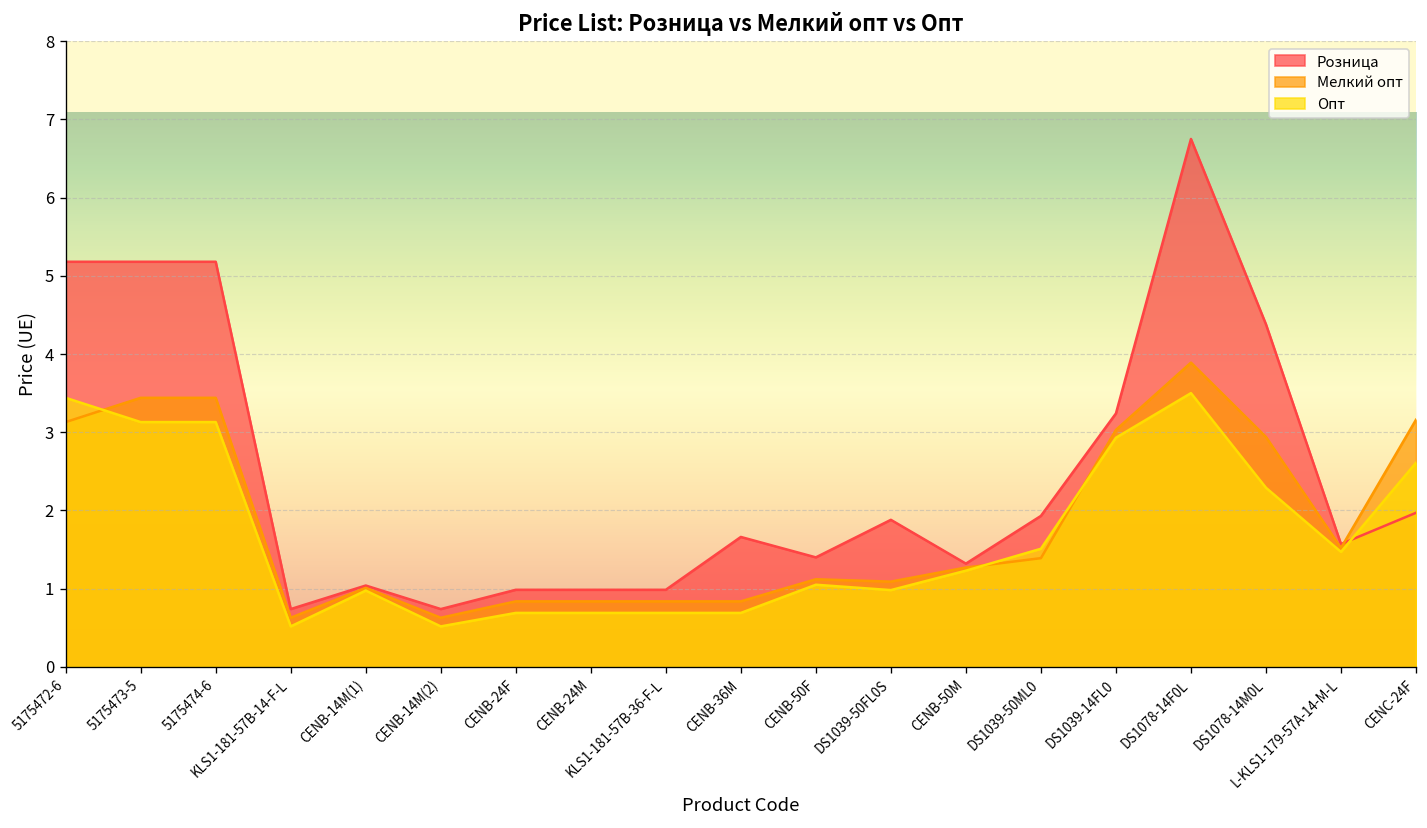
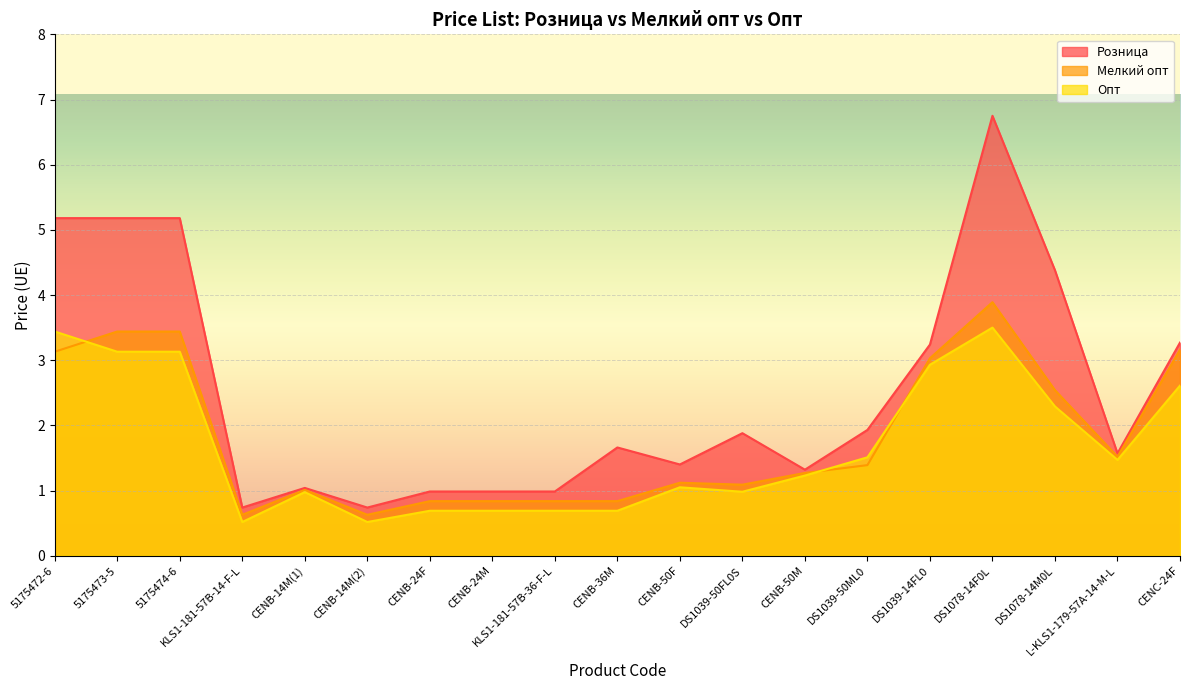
Мелкий опт, DS1078-14M0L: 2.9 -> 2.5
Розница, CENC-24F: 2.0 -> 3.3
